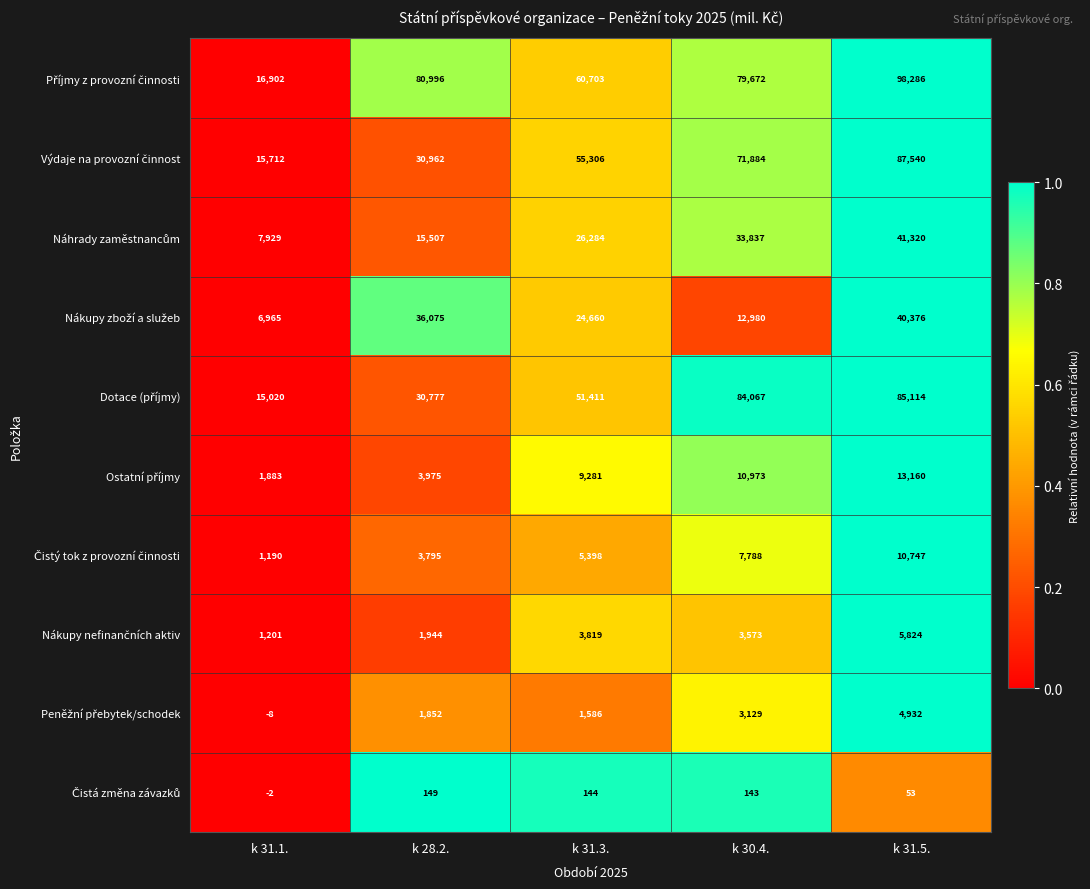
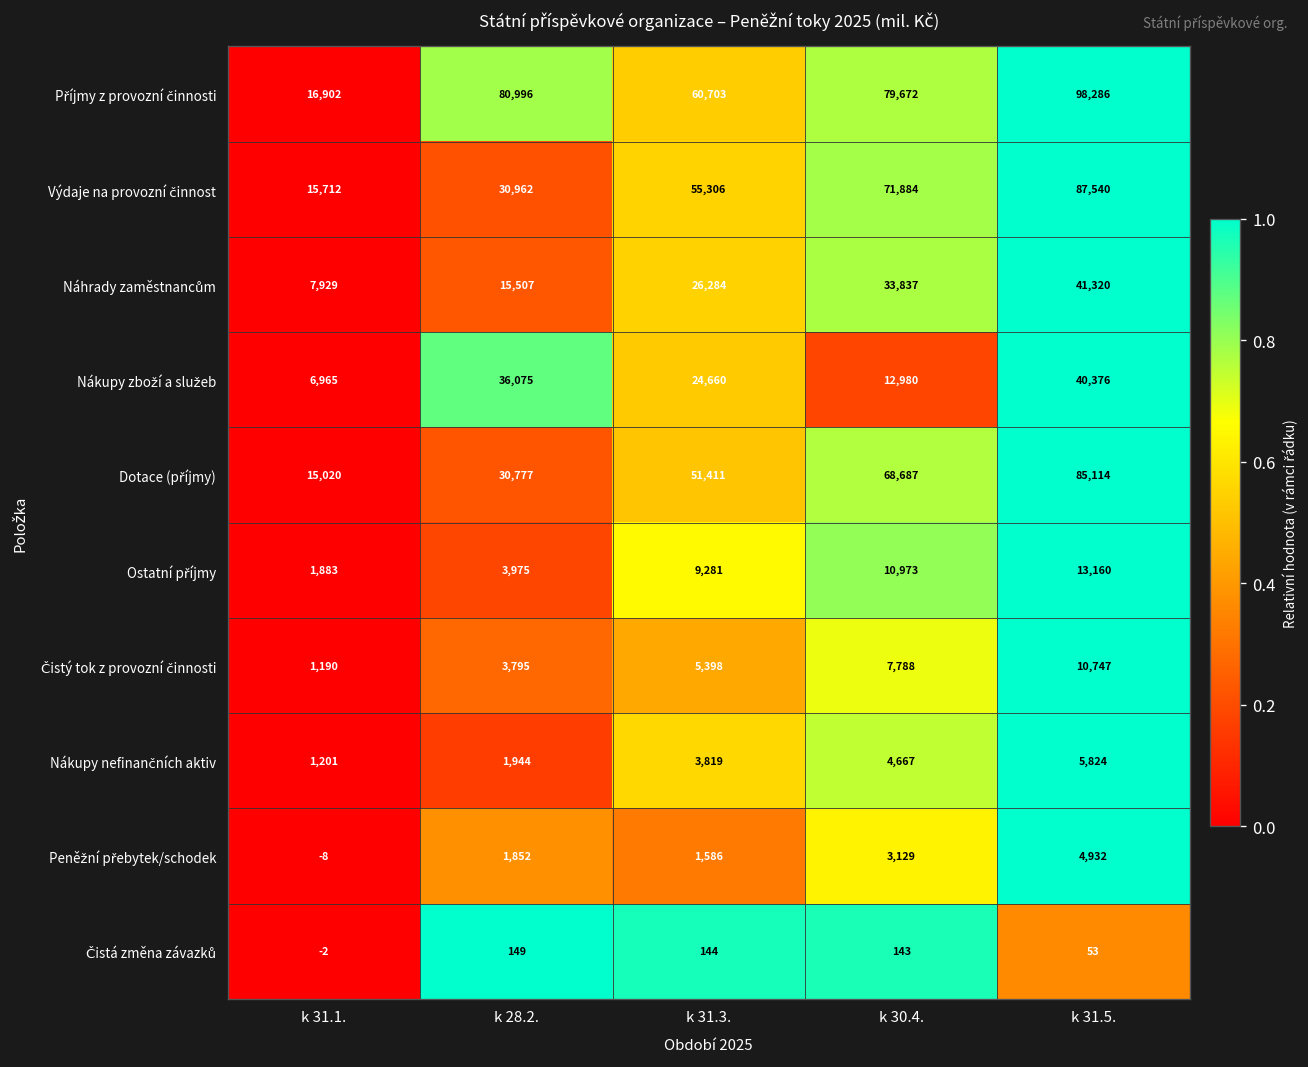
Dotace (příjmy), k 30.4.: 84,067 -> 68,687
Nákupy nefinančních aktiv, k 30.4.: 3,573 -> 4,667
